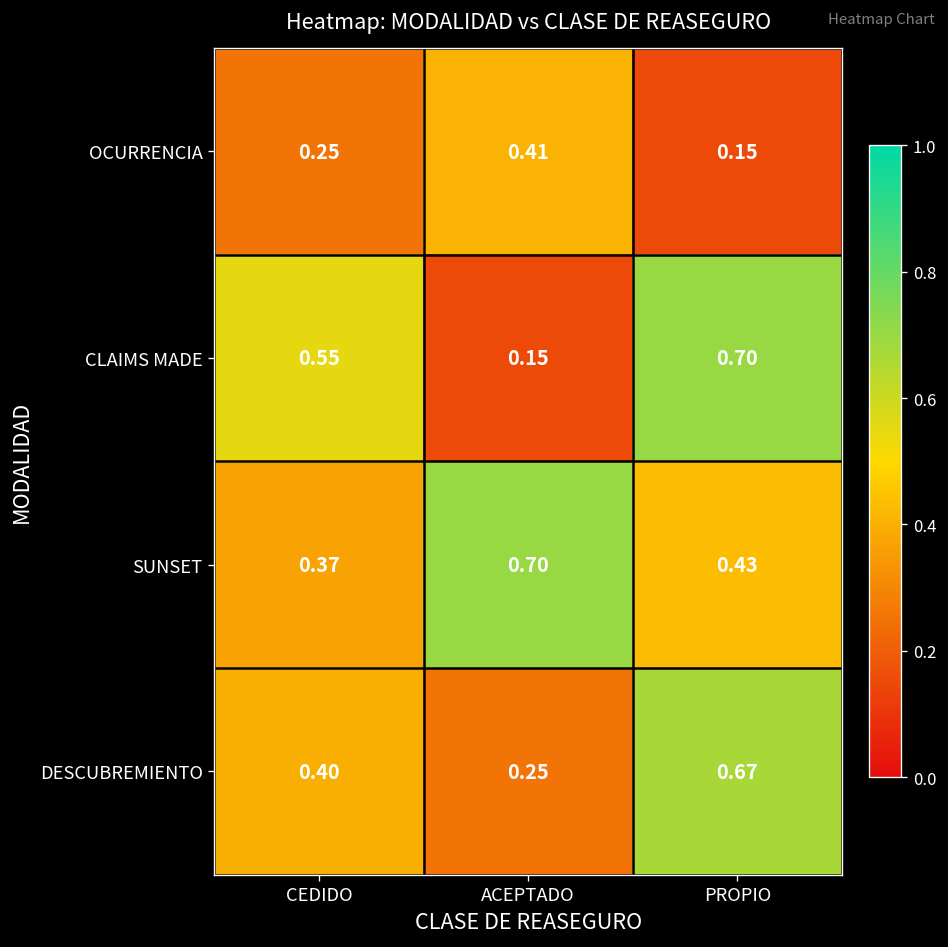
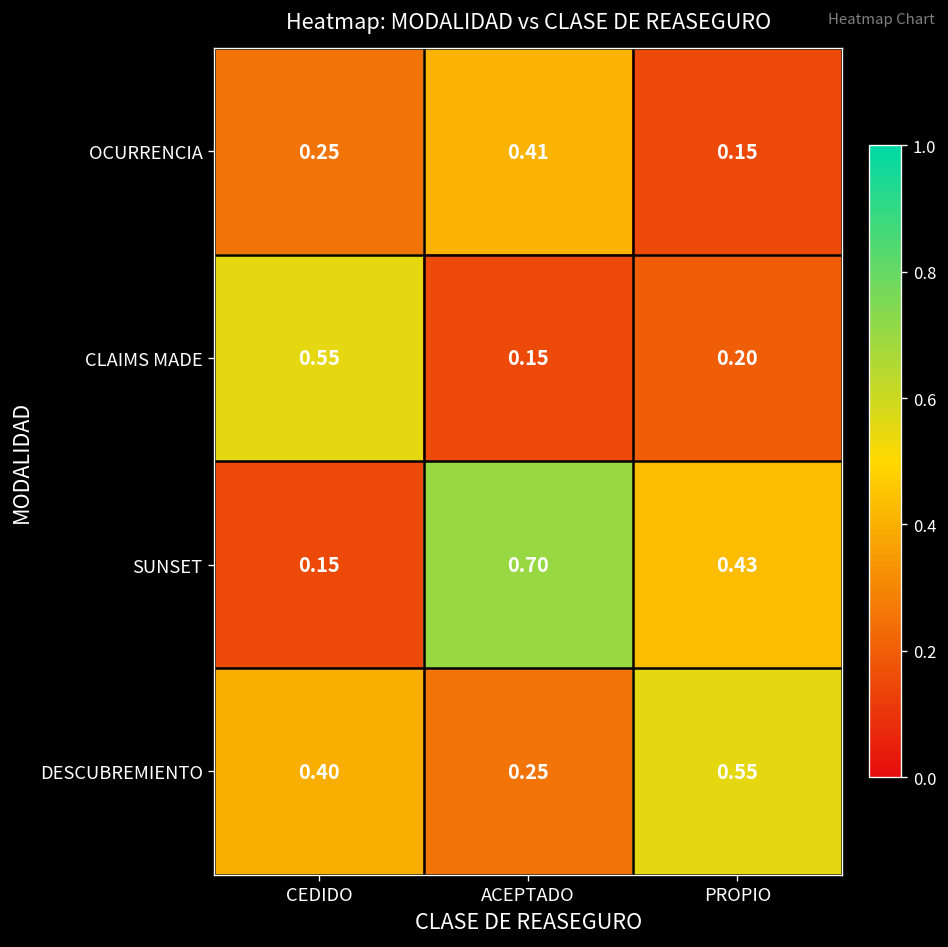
CLAIMS MADE, PROPIO: 0.70 -> 0.20
SUNSET, CEDIDO: 0.37 -> 0.15
DESCUBREMIENTO, PROPIO: 0.67 -> 0.55
